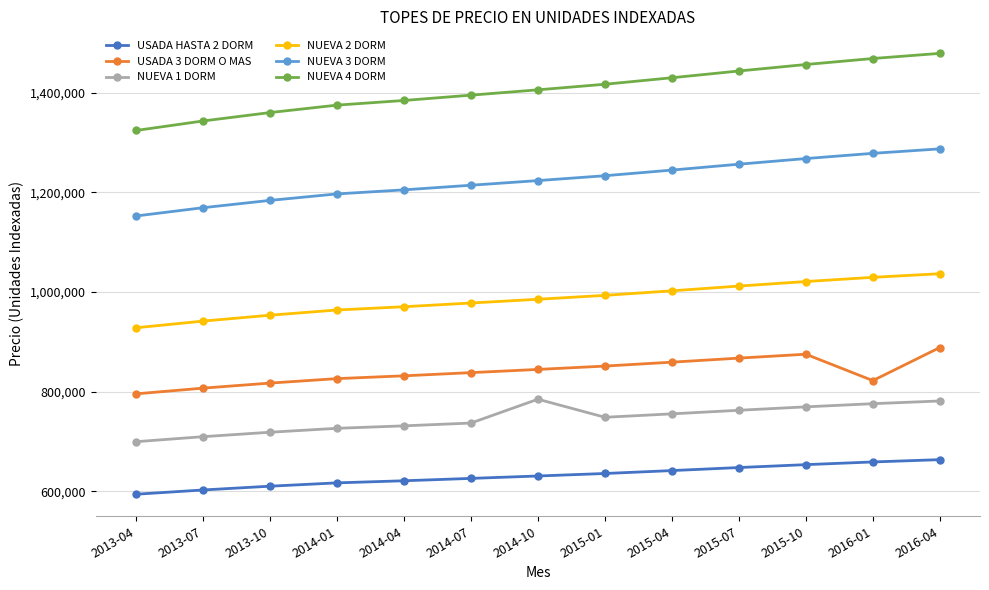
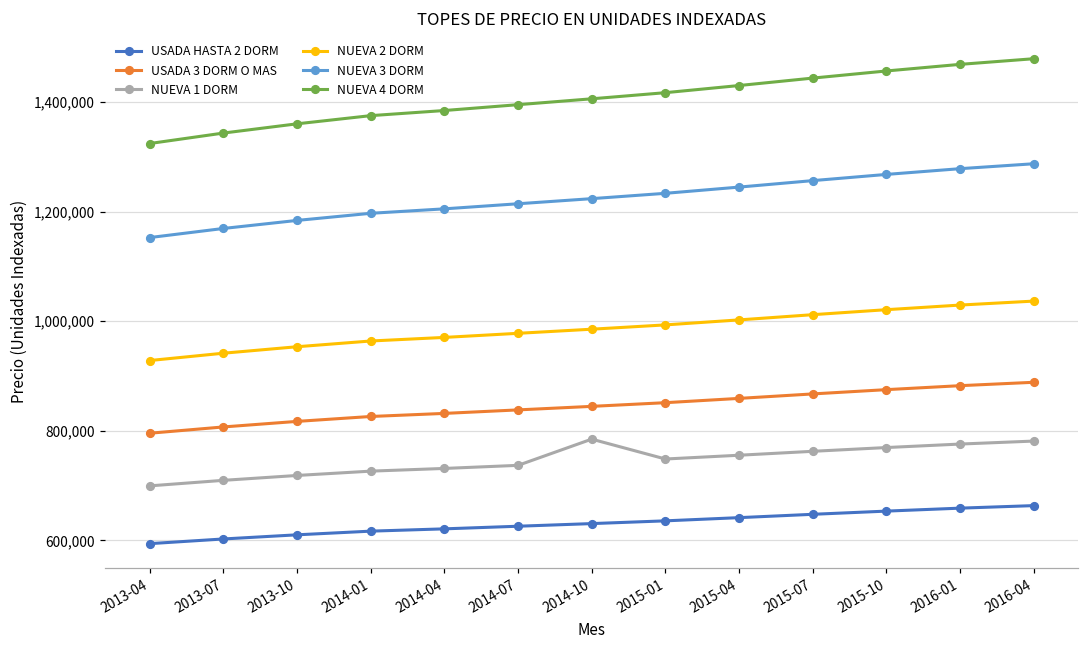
USADA 3 DORM O MAS, 2016-01: 820,000 -> 880,000
